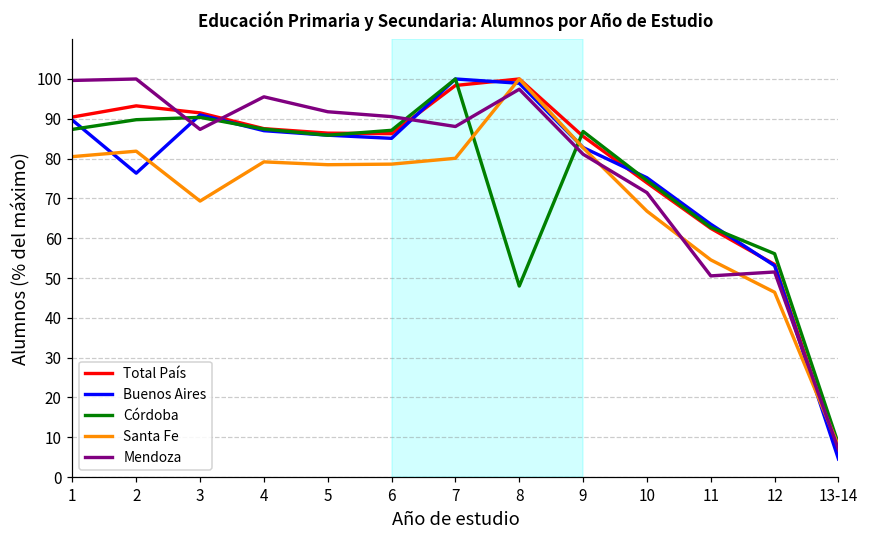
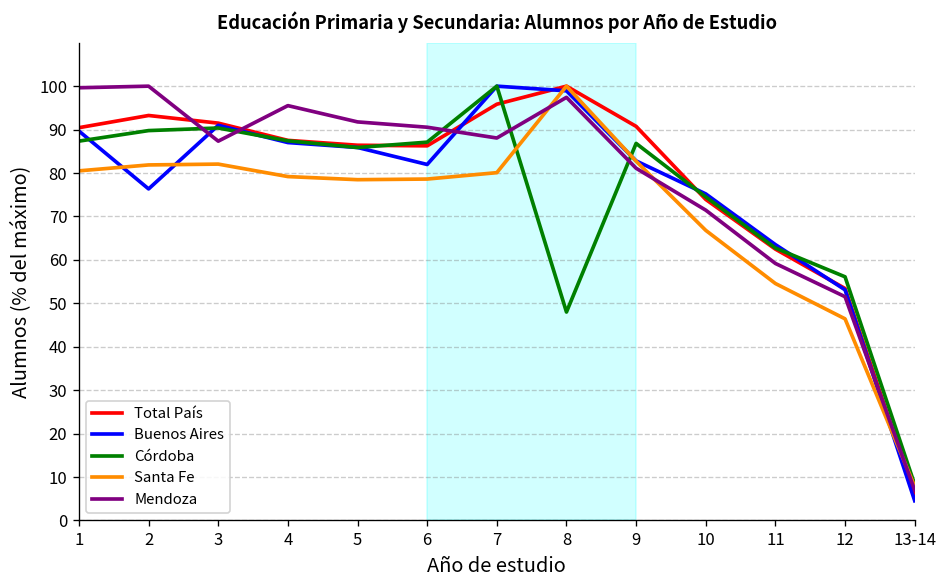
Santa Fe, 3: 69 -> 82
Buenos Aires, 6: 85 -> 82
Total País, 7: 98 -> 96
Total País, 9: 86 -> 91
Mendoza, 11: 51 -> 59
